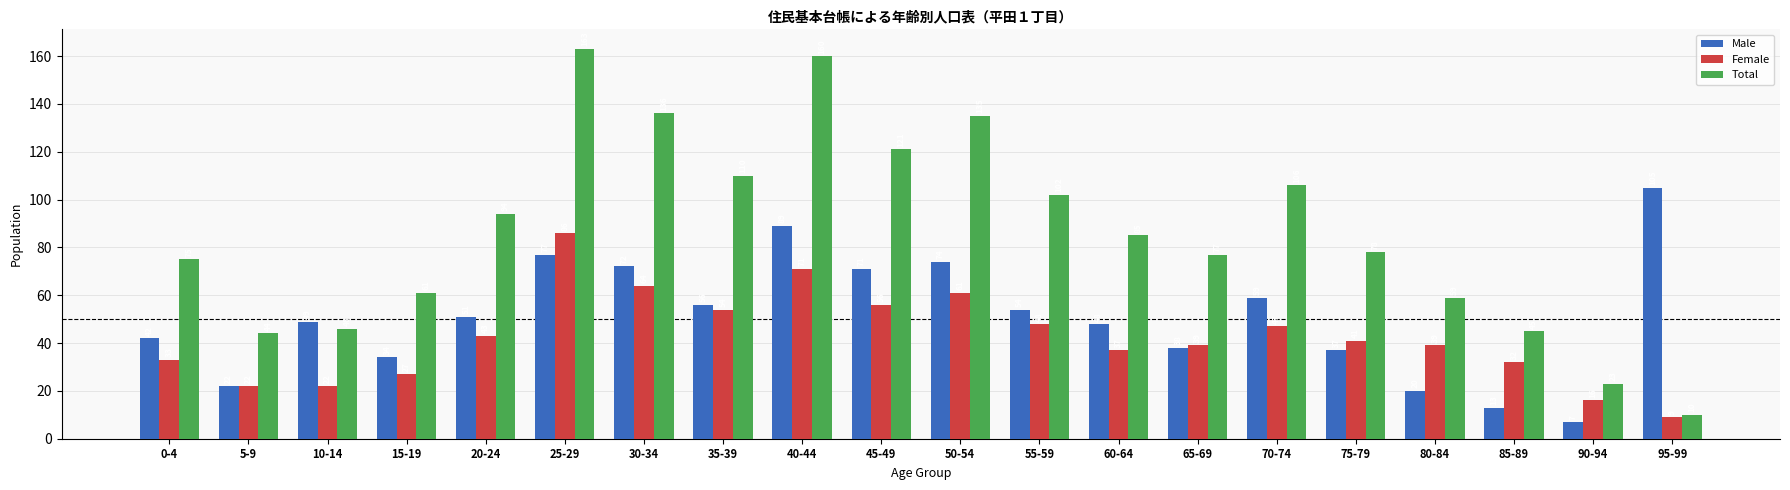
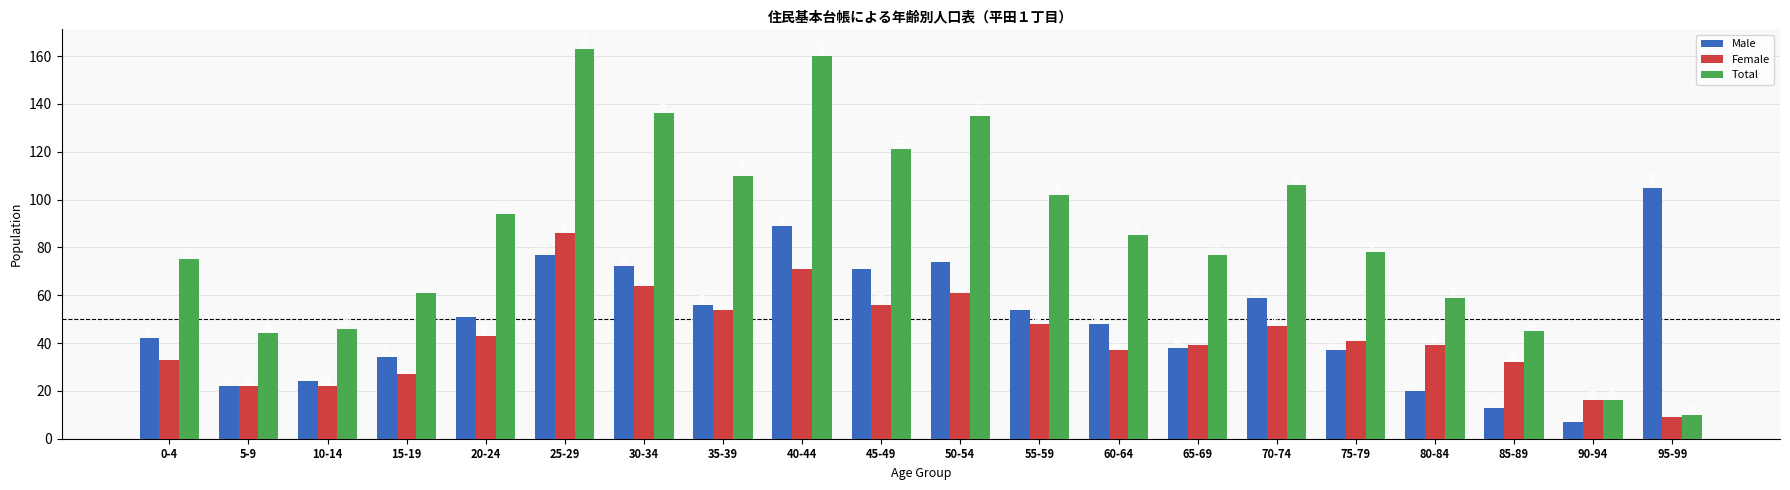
Male, 10-14: 49 -> 24
Total, 90-94: 23 -> 16
